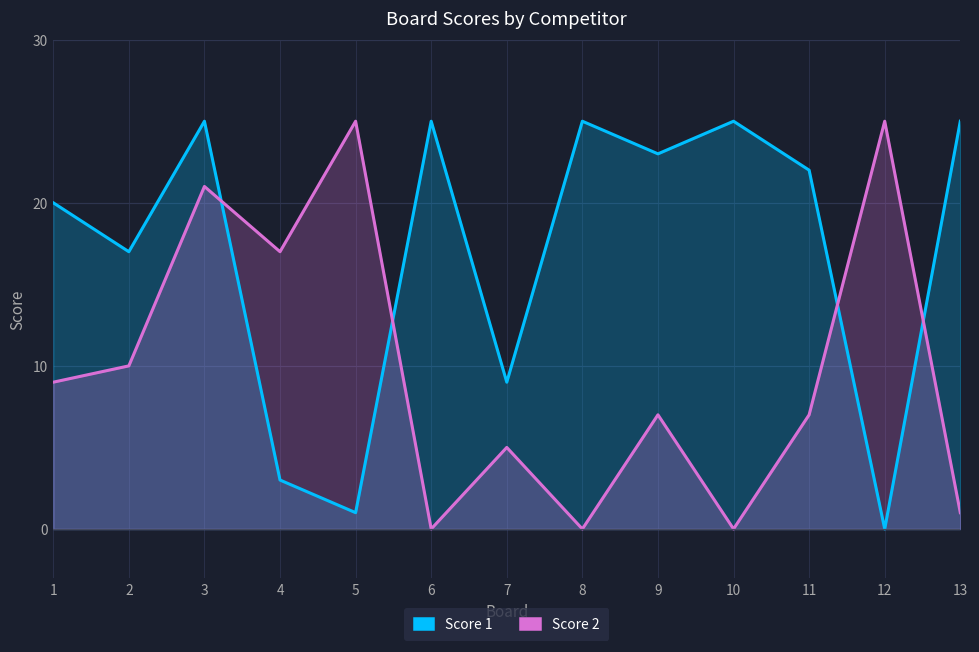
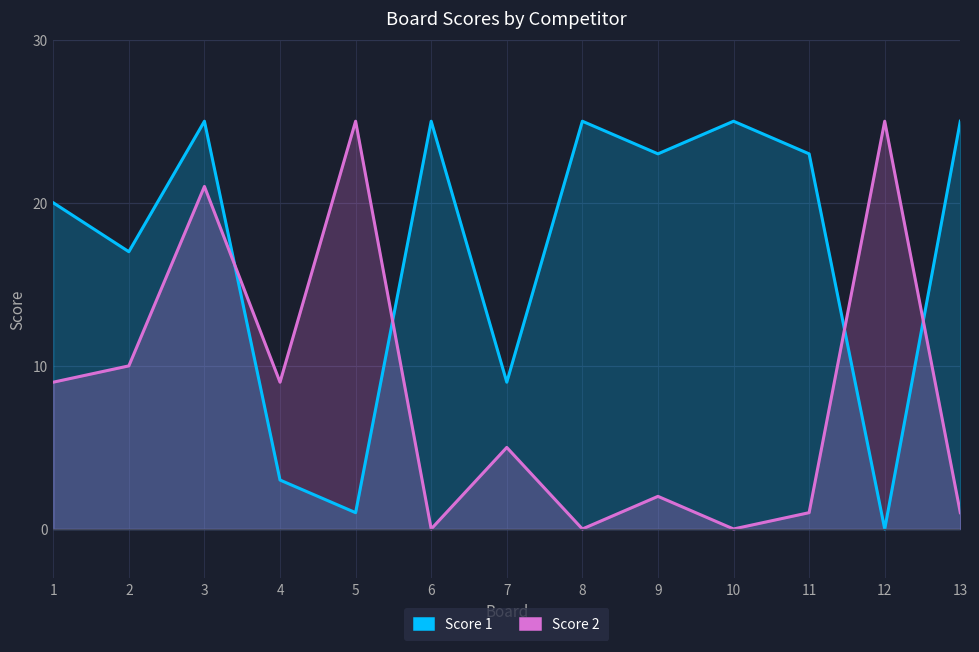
Score 2, 4: 17 -> 9
Score 2, 9: 7 -> 2
Score 1, 11: 22 -> 23
Score 2, 11: 7 -> 1
